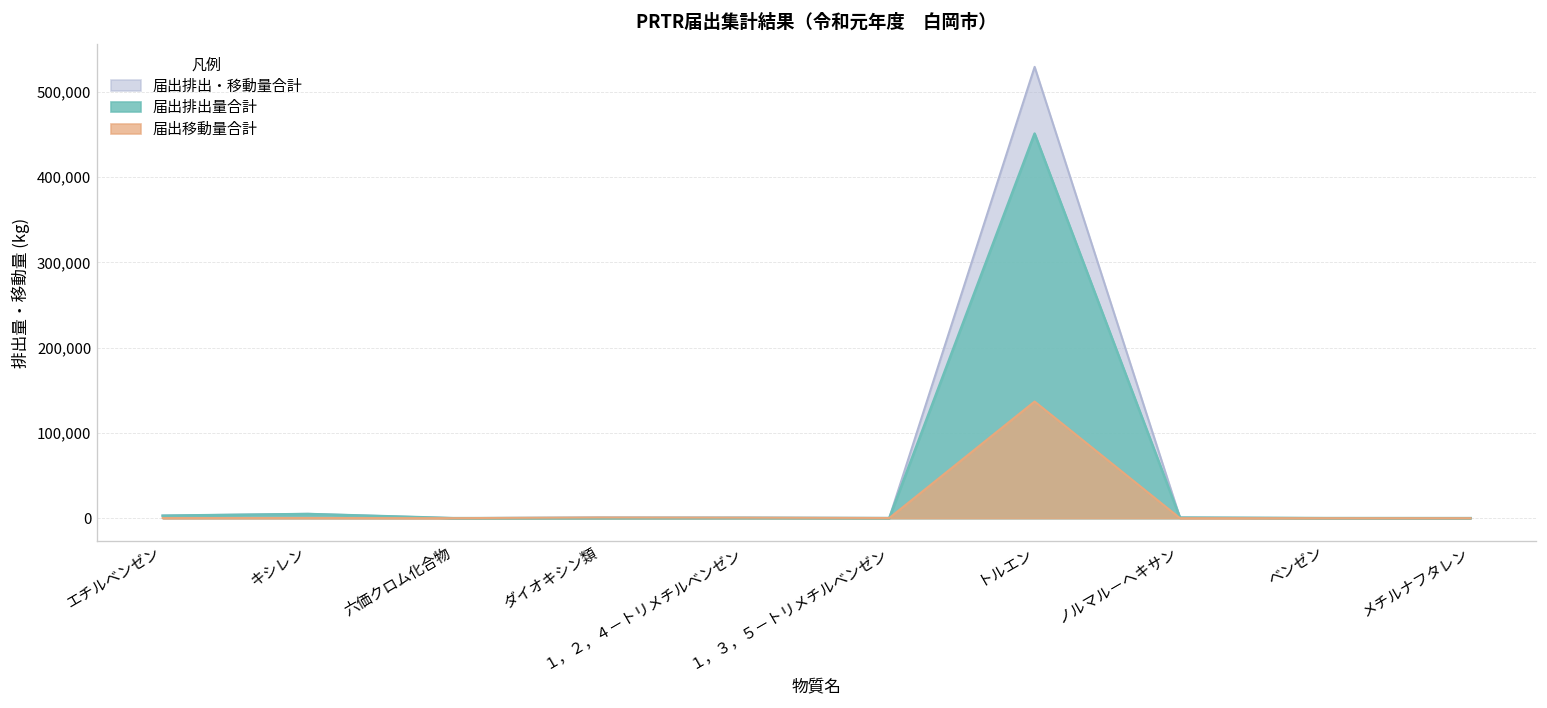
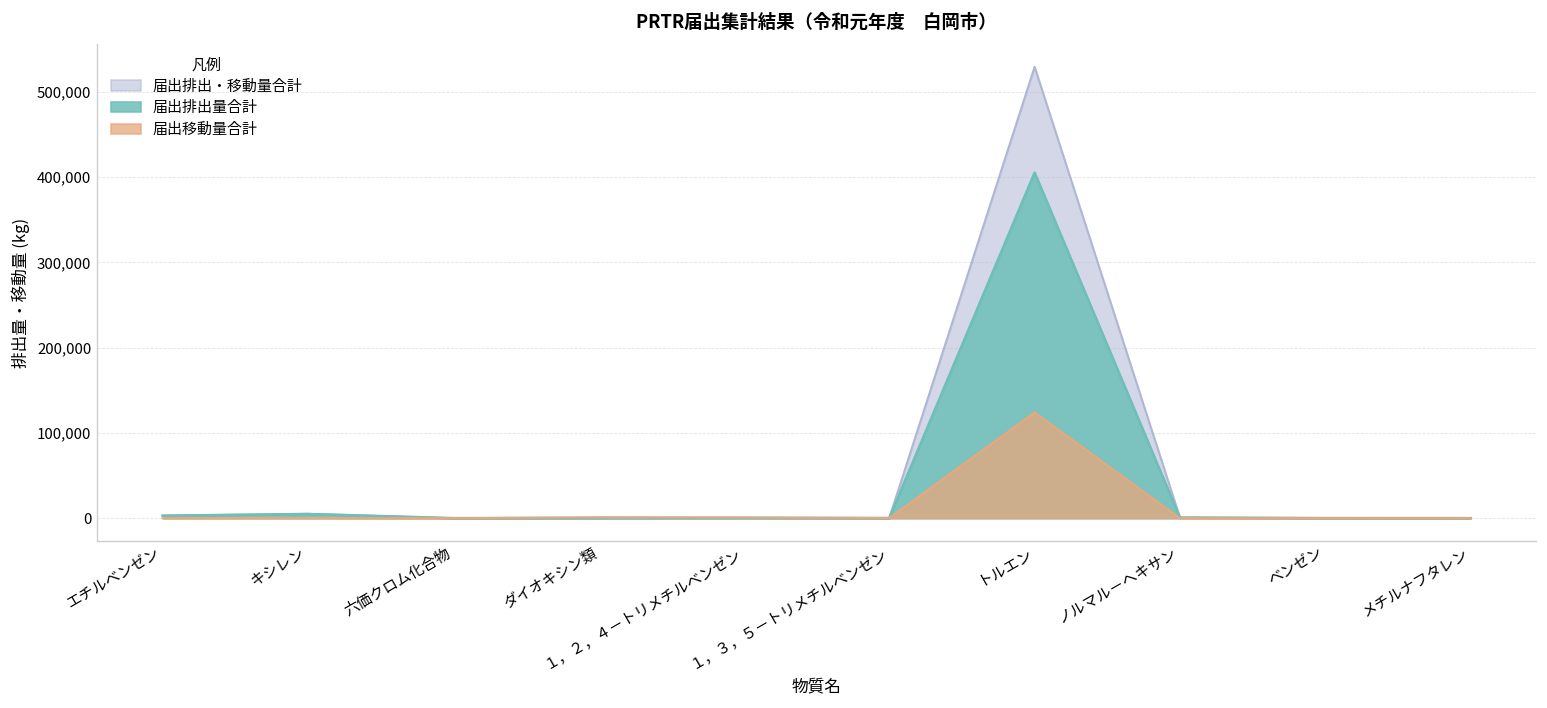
届出排出量合計, トルエン: 450,000 -> 410,000
届出移動量合計, トルエン: 140,000 -> 120,000
